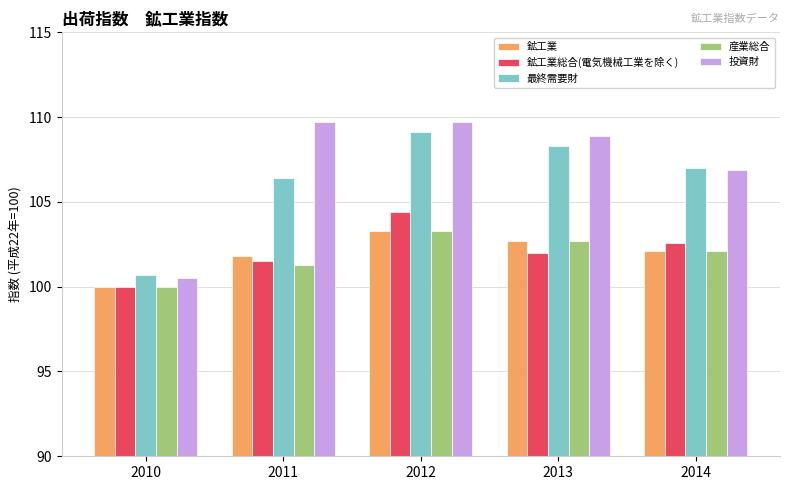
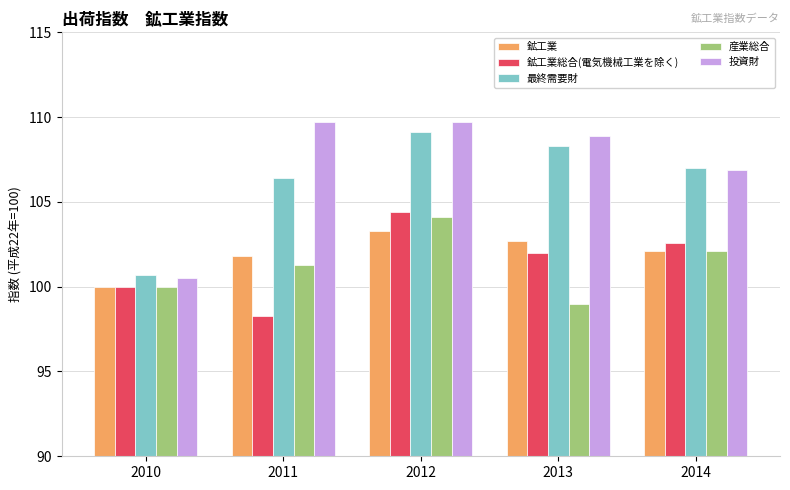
鉱工業総合(電気機械工業を除く), 2011: 101.5 -> 98.3
産業総合, 2012: 103.3 -> 104.1
産業総合, 2013: 102.7 -> 99.0
